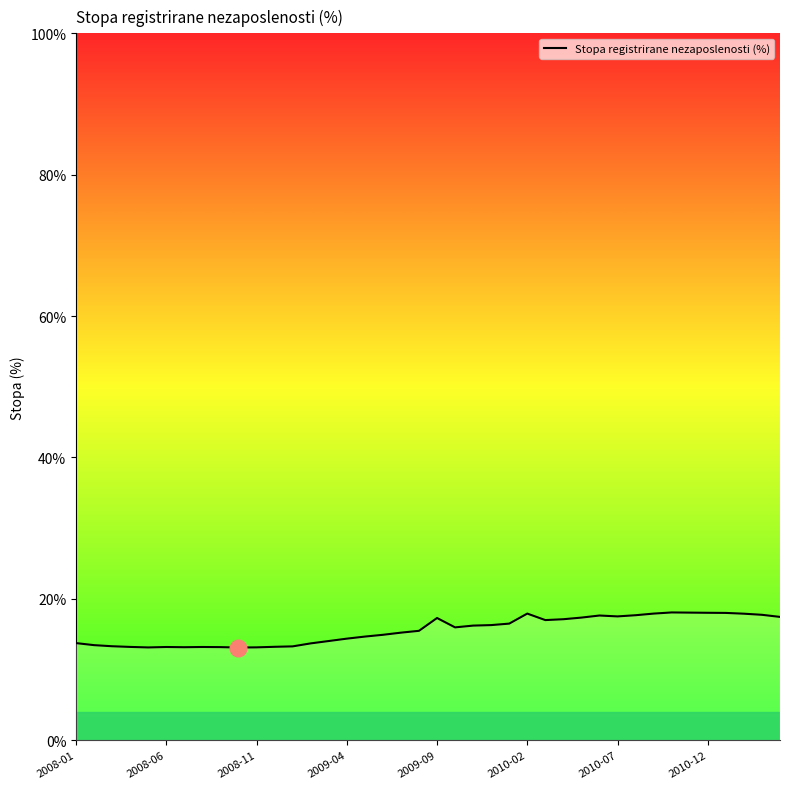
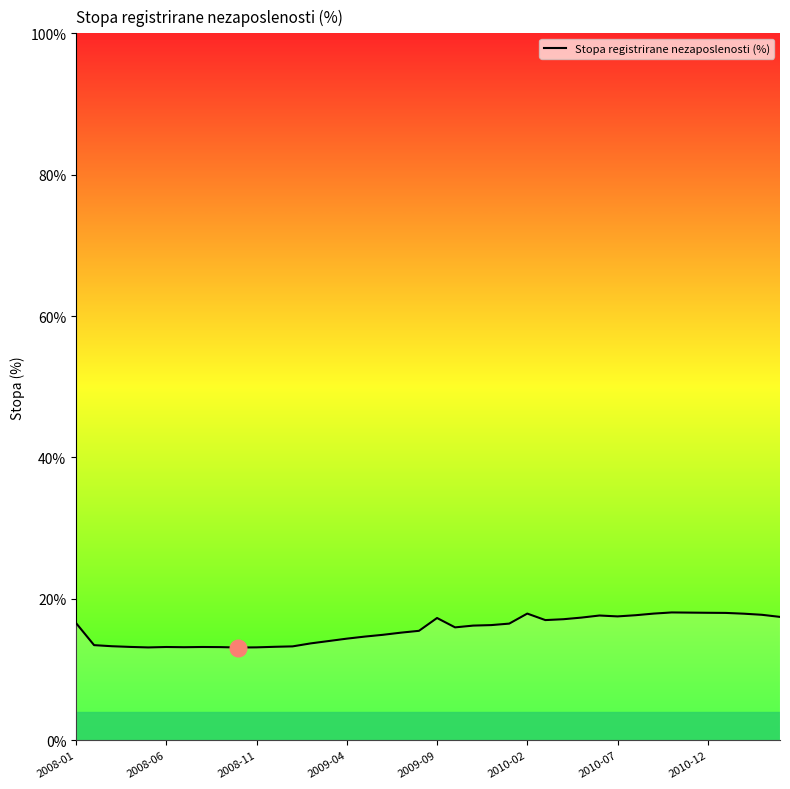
Stopa registrirane nezaposlenosti (%), 2008-01: 14% -> 17%
